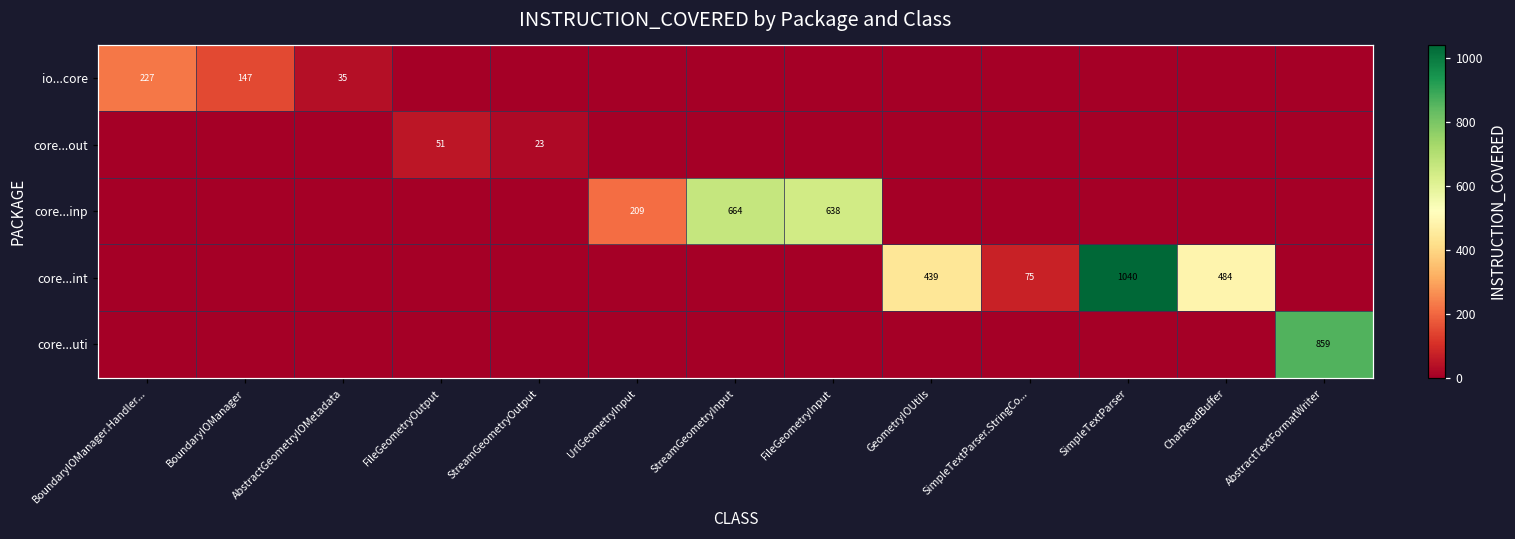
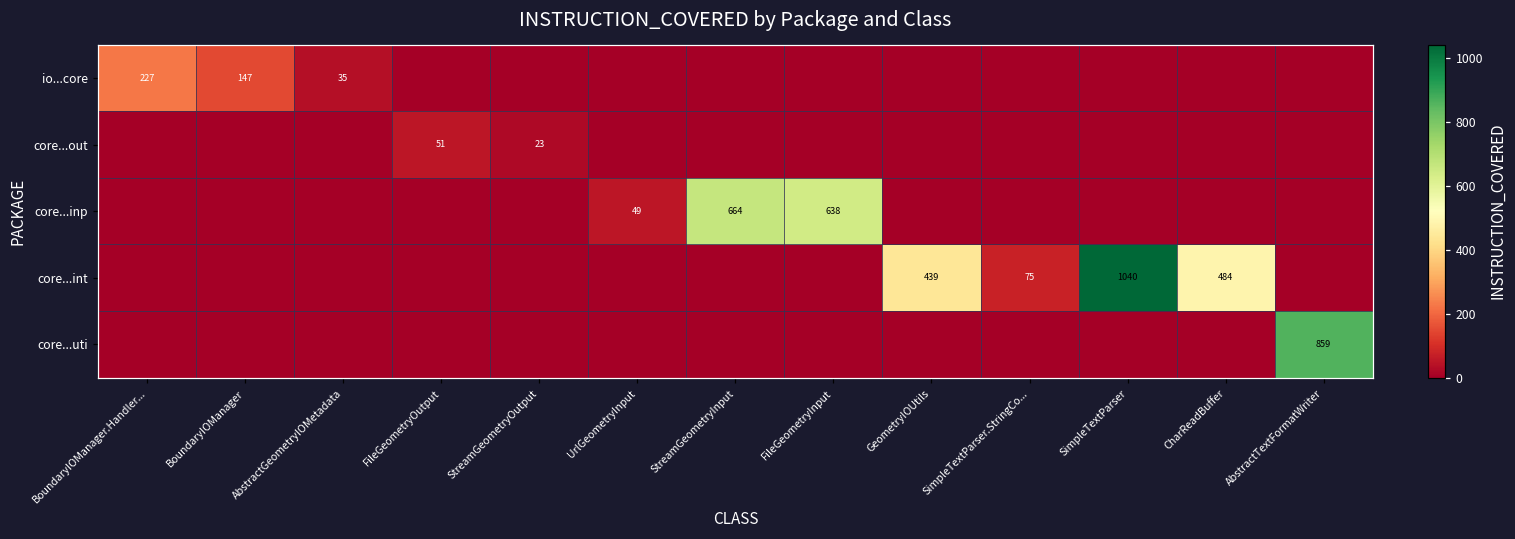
core...inp, UrlGeometryInput: 209 -> 49
